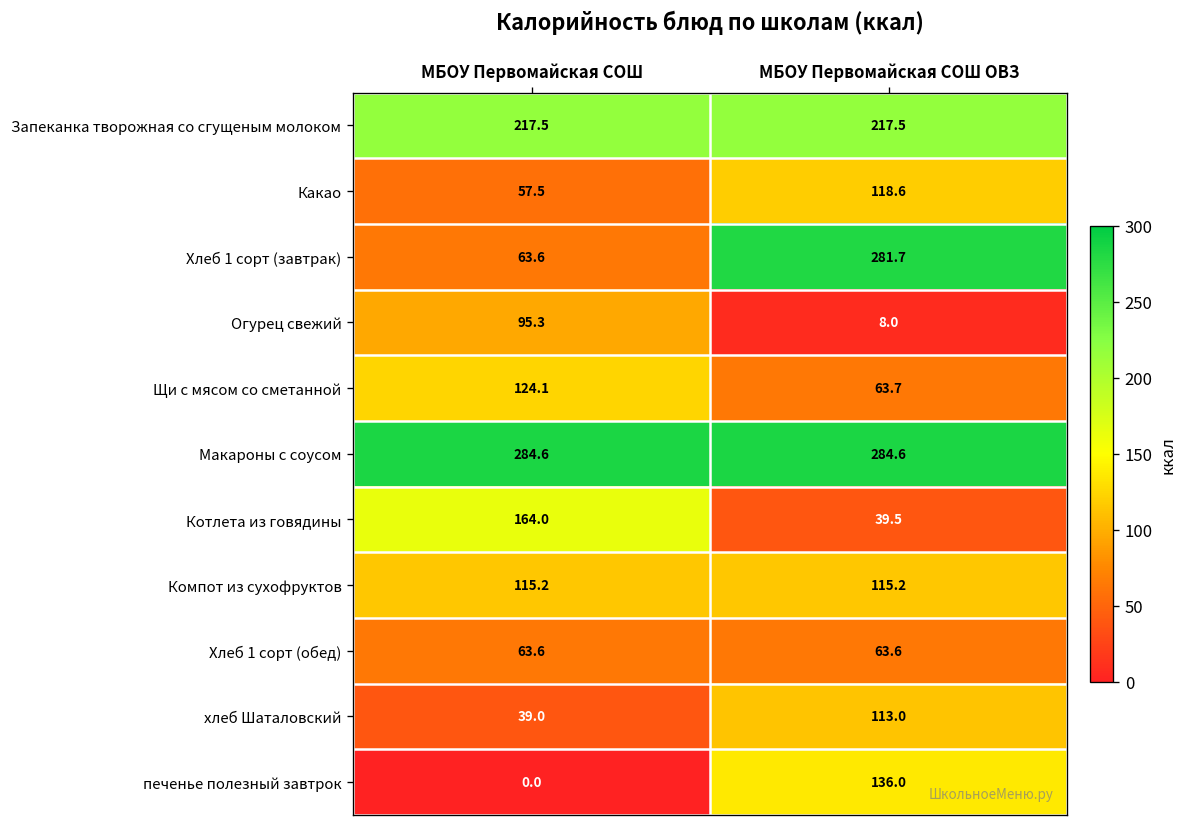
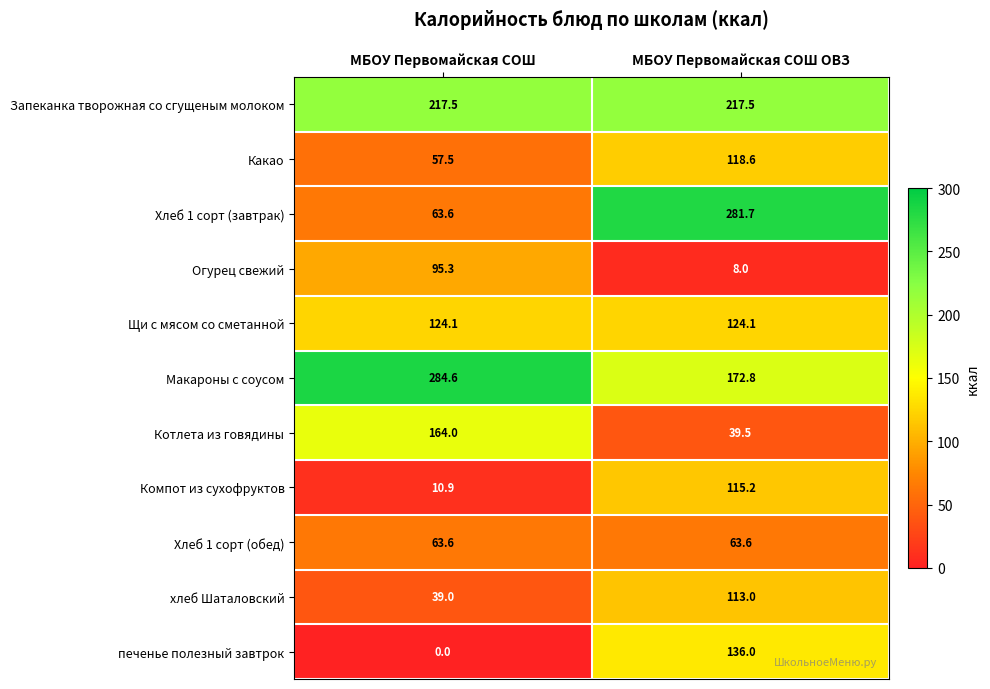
Щи с мясом со сметанной, МБОУ Первомайская СОШ ОВЗ: 63.7 -> 124.1
Макароны с соусом, МБОУ Первомайская СОШ ОВЗ: 284.6 -> 172.8
Компот из сухофруктов, МБОУ Первомайская СОШ: 115.2 -> 10.9
